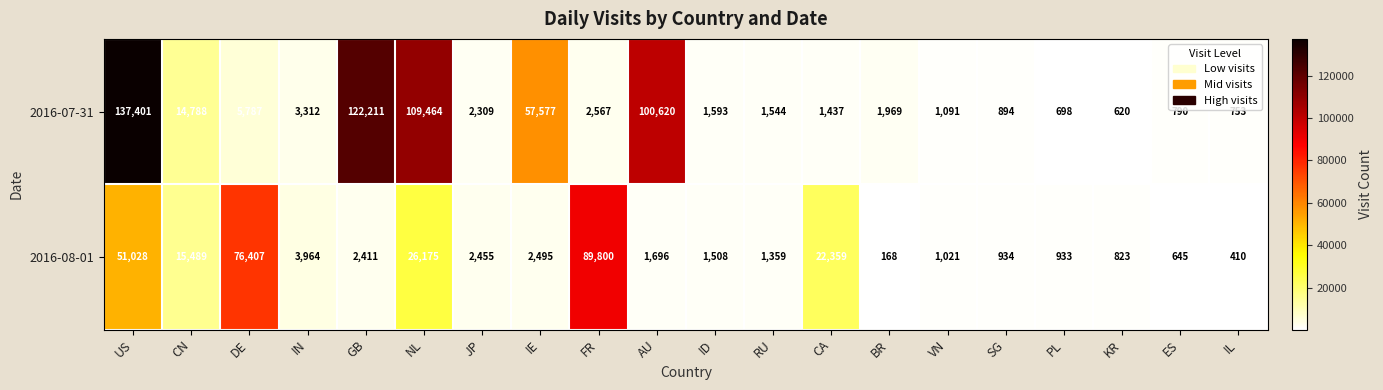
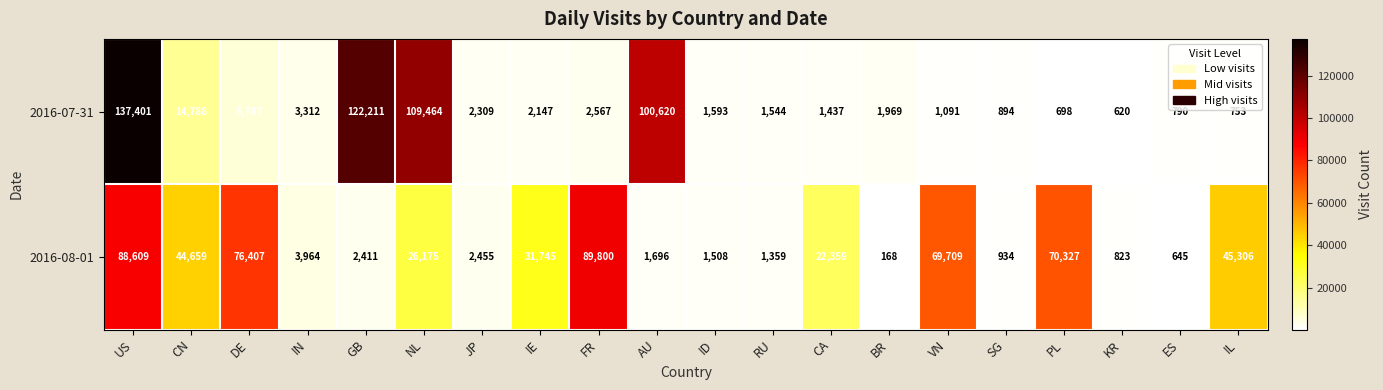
2016-07-31, IE: 57,577 -> 2,147
2016-08-01, US: 51,028 -> 88,609
2016-08-01, CN: 15,489 -> 44,659
2016-08-01, IE: 2,495 -> 31,745
2016-08-01, VN: 1,021 -> 69,709
2016-08-01, PL: 933 -> 70,327
2016-08-01, IL: 410 -> 45,306
